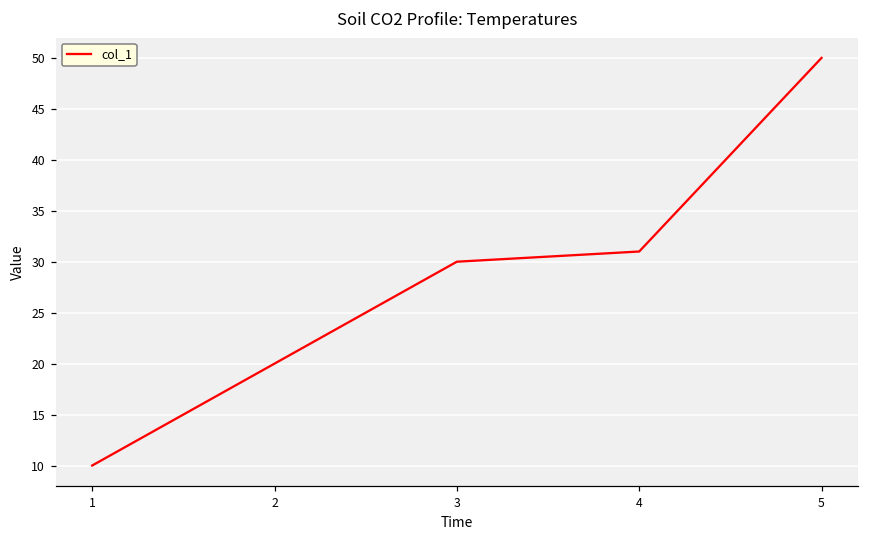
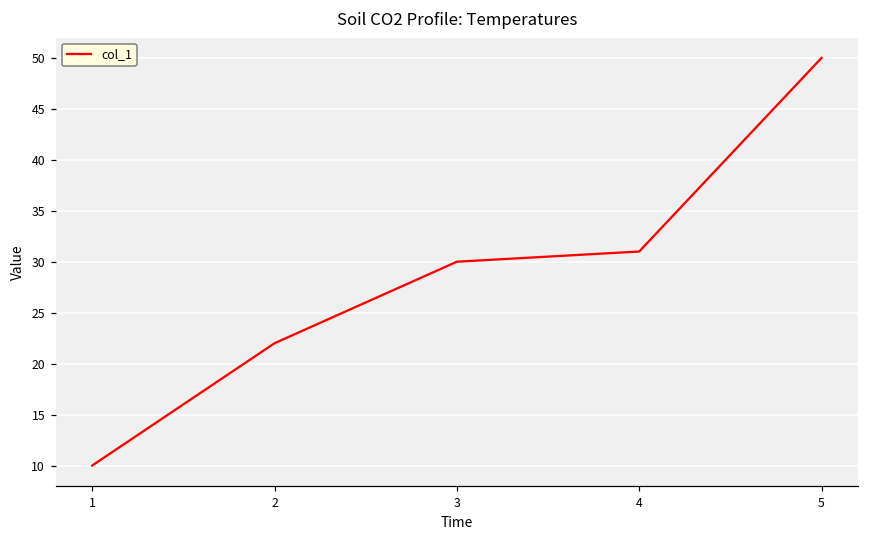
2: 20 -> 22
